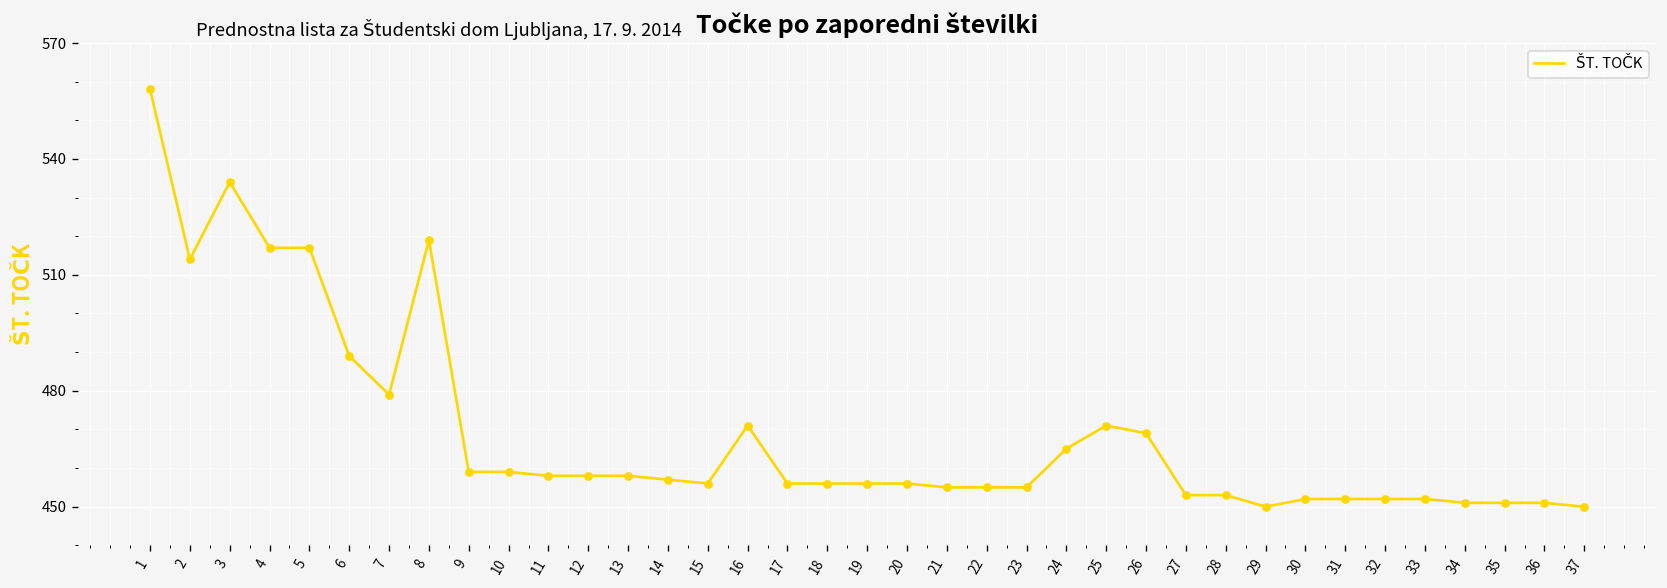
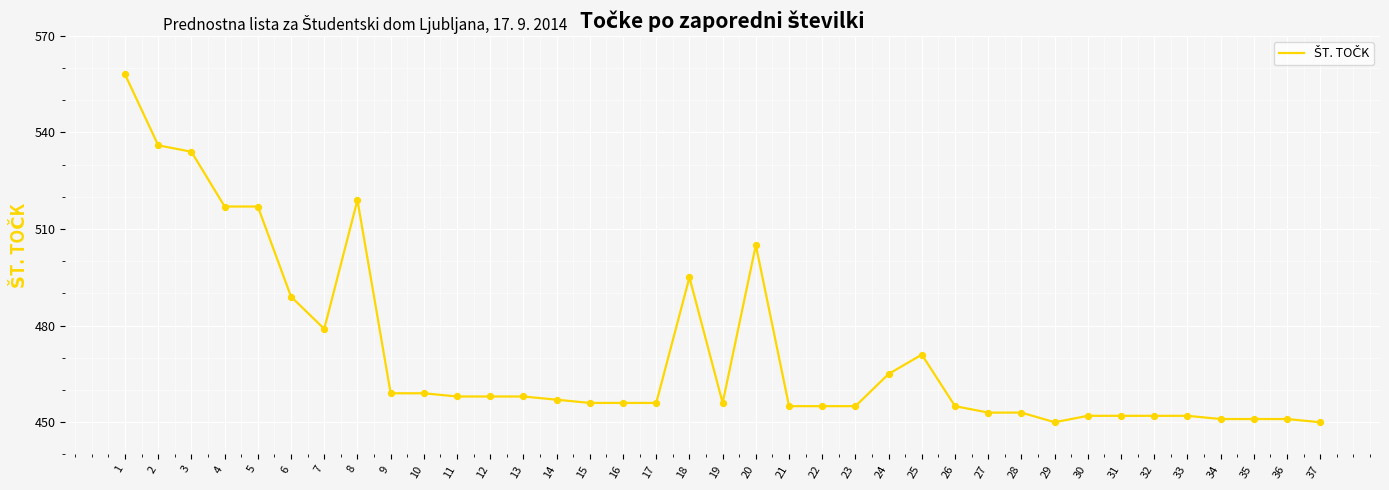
2: 514 -> 536
16: 471 -> 456
18: 456 -> 495
20: 456 -> 505
26: 469 -> 455
